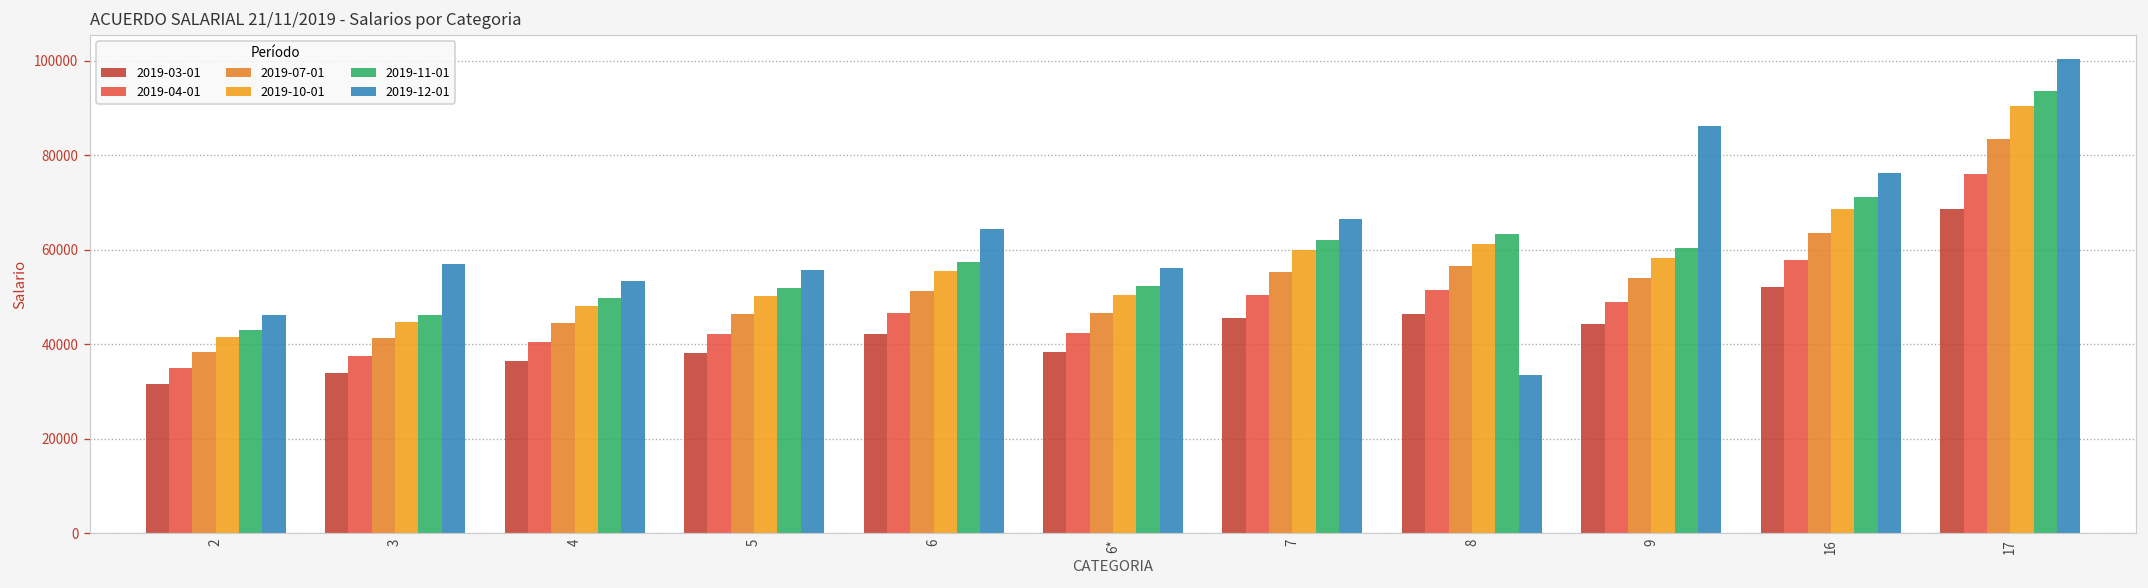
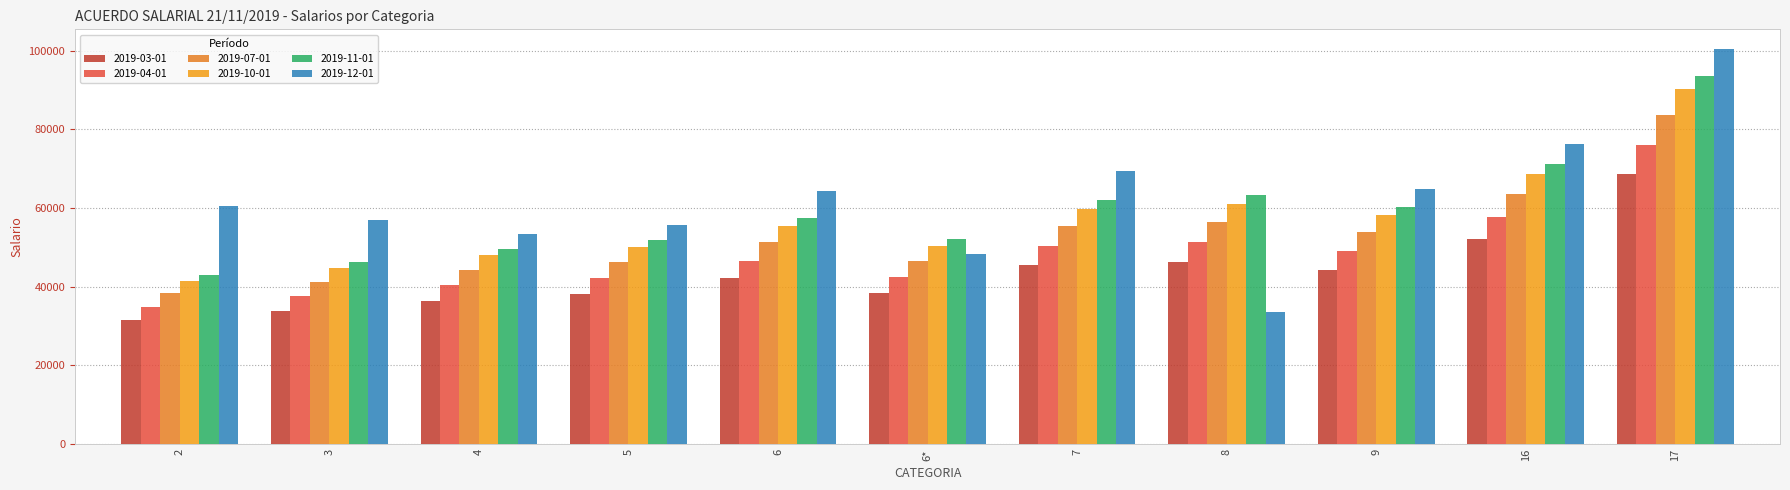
2019-12-01, 2: 46000 -> 61000
2019-12-01, 6*: 56000 -> 48000
2019-12-01, 7: 67000 -> 69000
2019-12-01, 9: 86000 -> 65000
